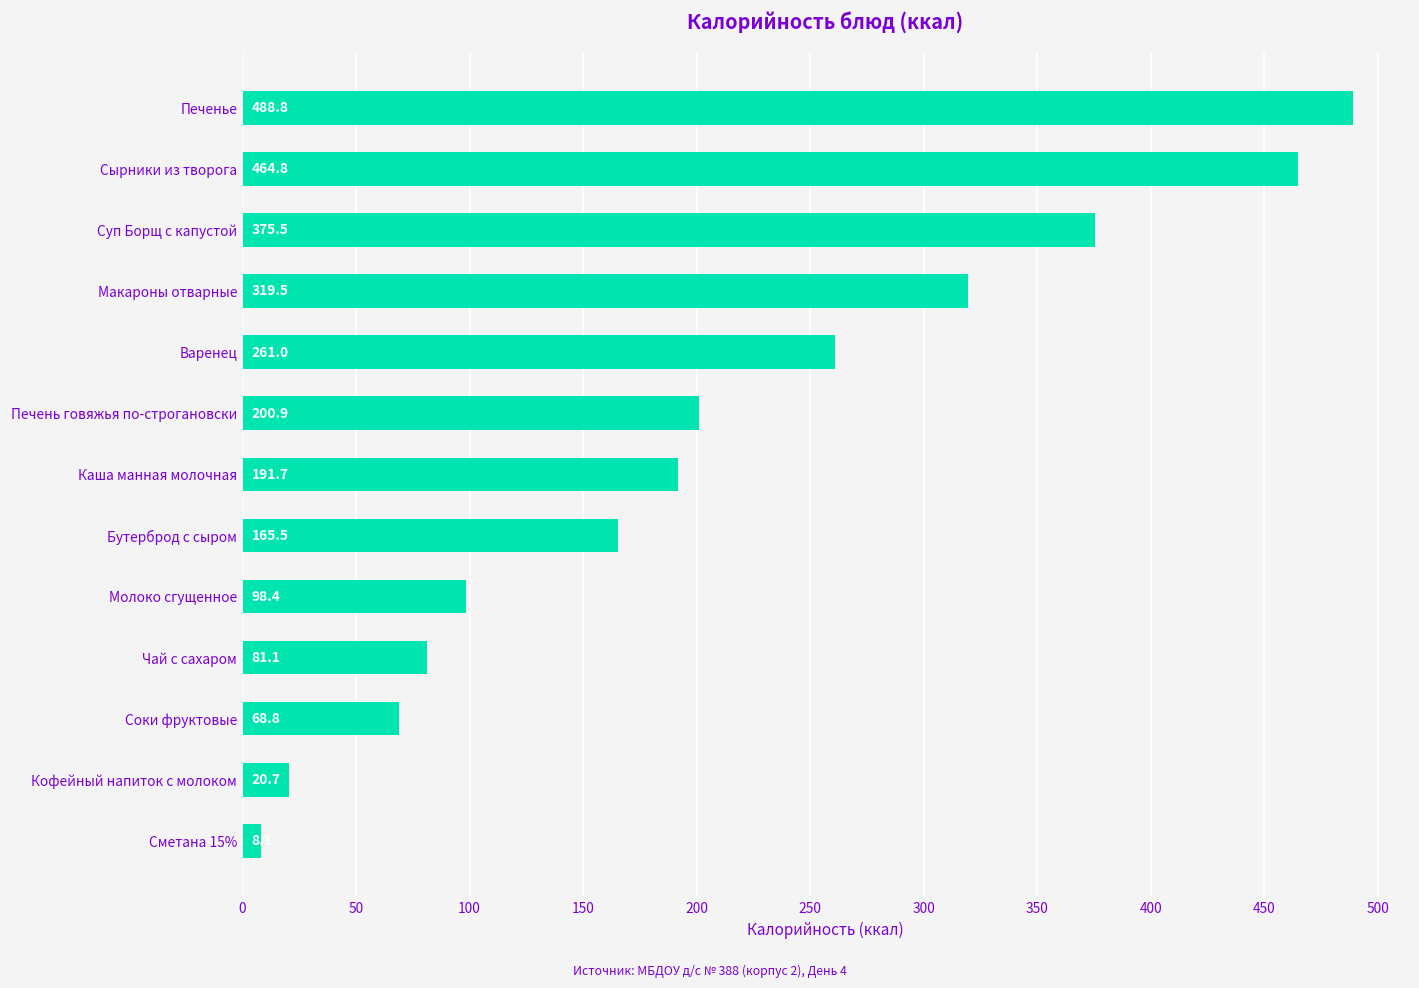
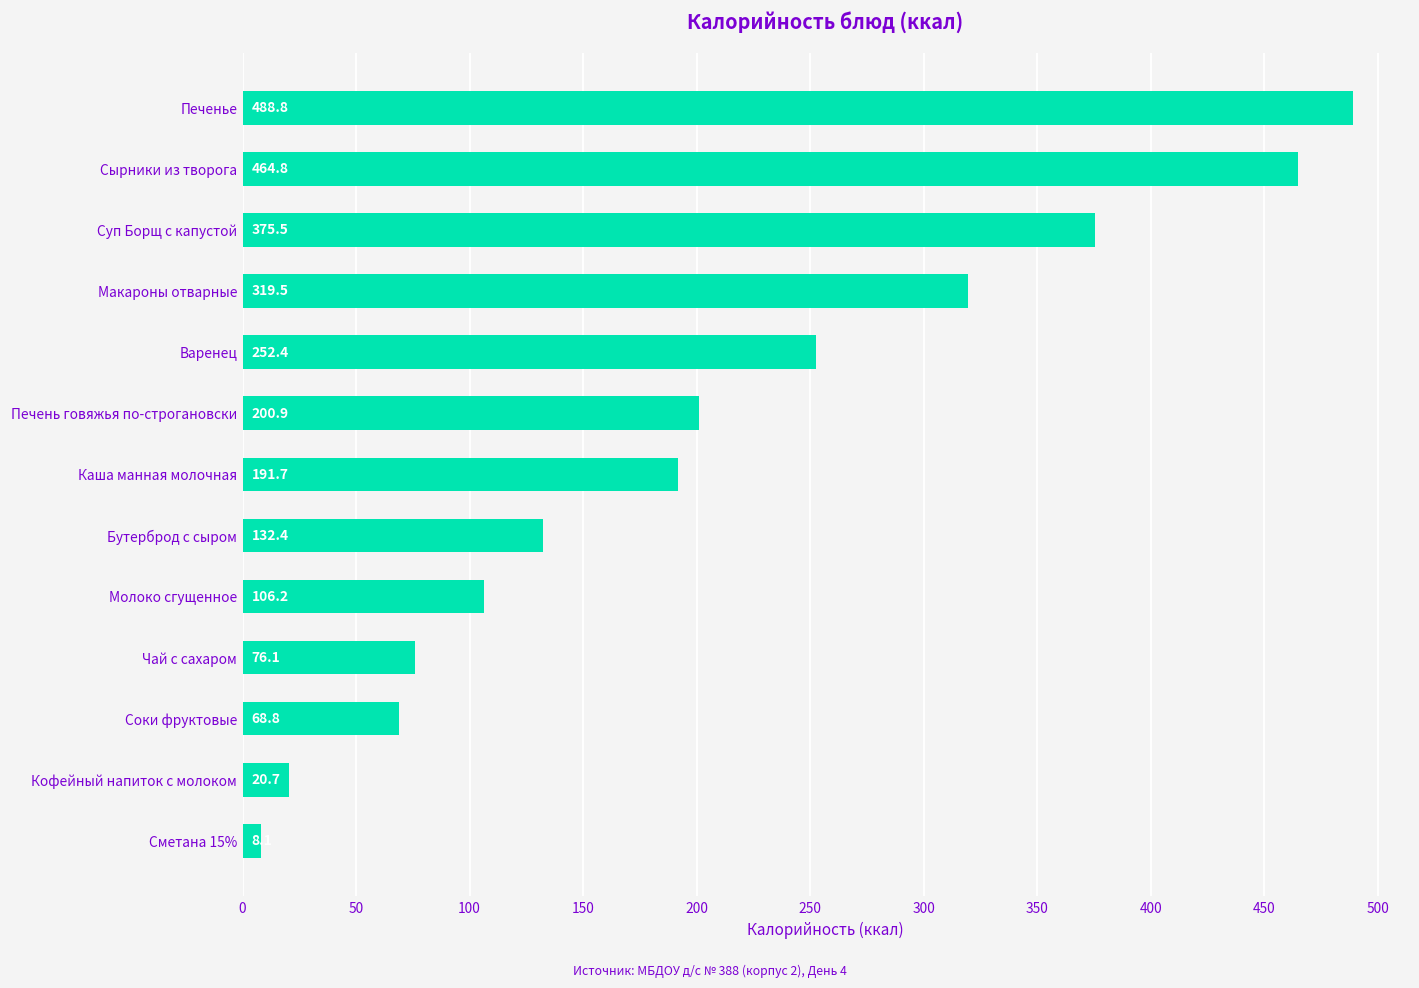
Варенец: 261.0 -> 252.4
Бутерброд с сыром: 165.5 -> 132.4
Молоко сгущенное: 98.4 -> 106.2
Чай с сахаром: 81.1 -> 76.1
